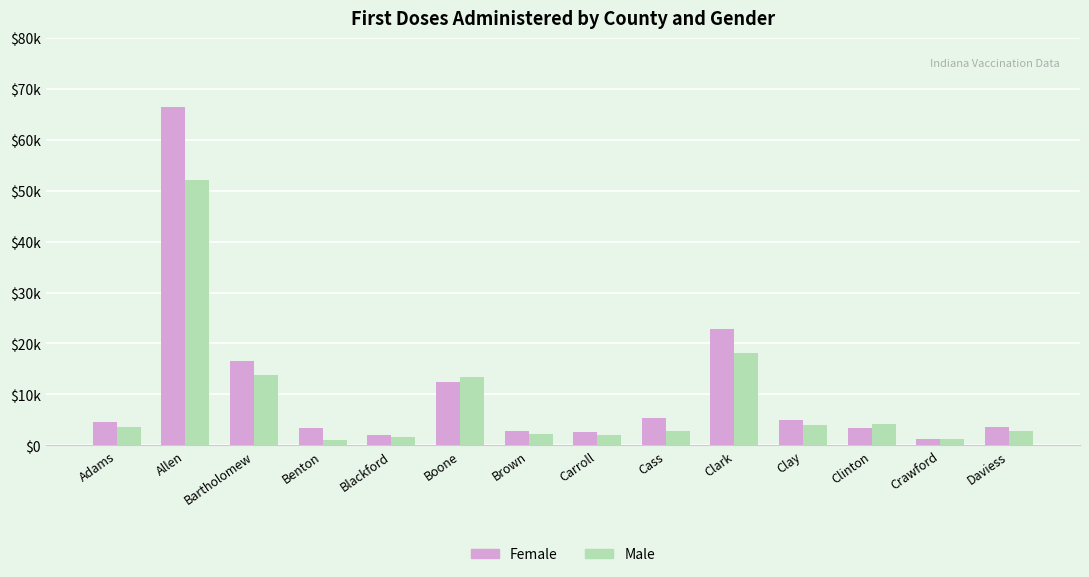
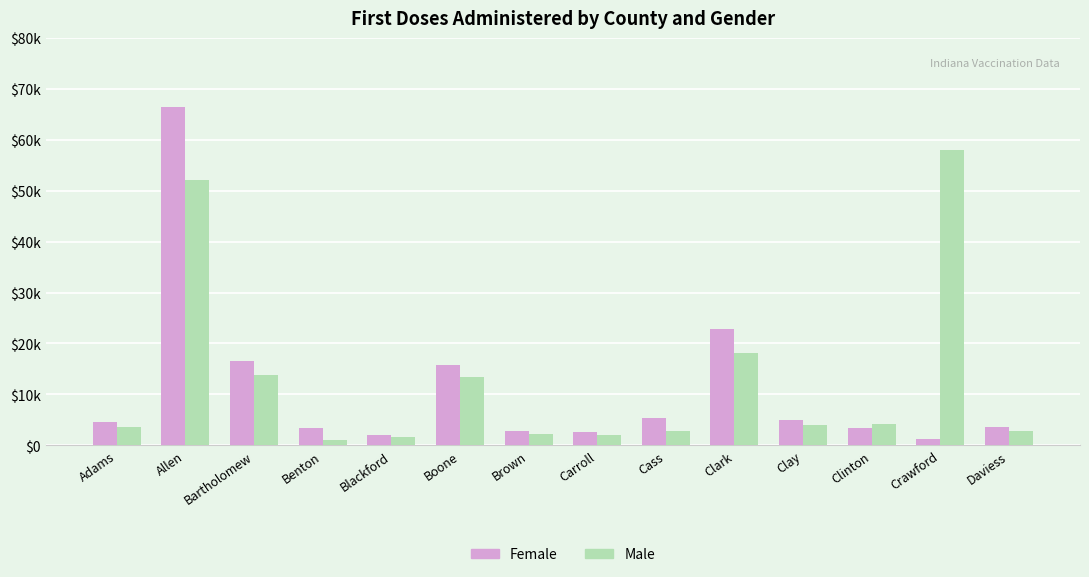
Female, Boone: $13000 -> $16000
Male, Crawford: $1000 -> $58000
